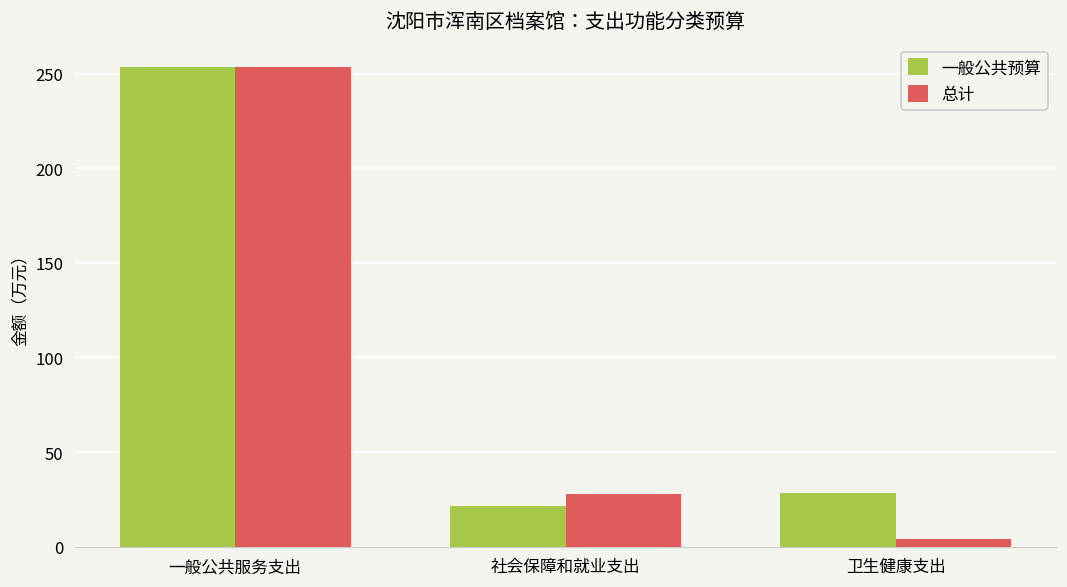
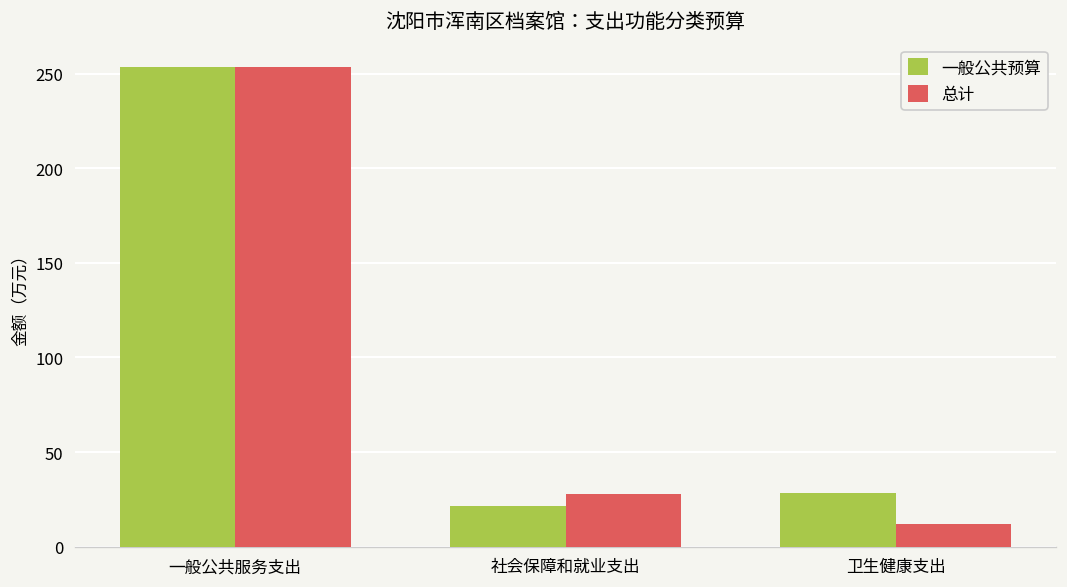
总计, 卫生健康支出: 4 -> 12
